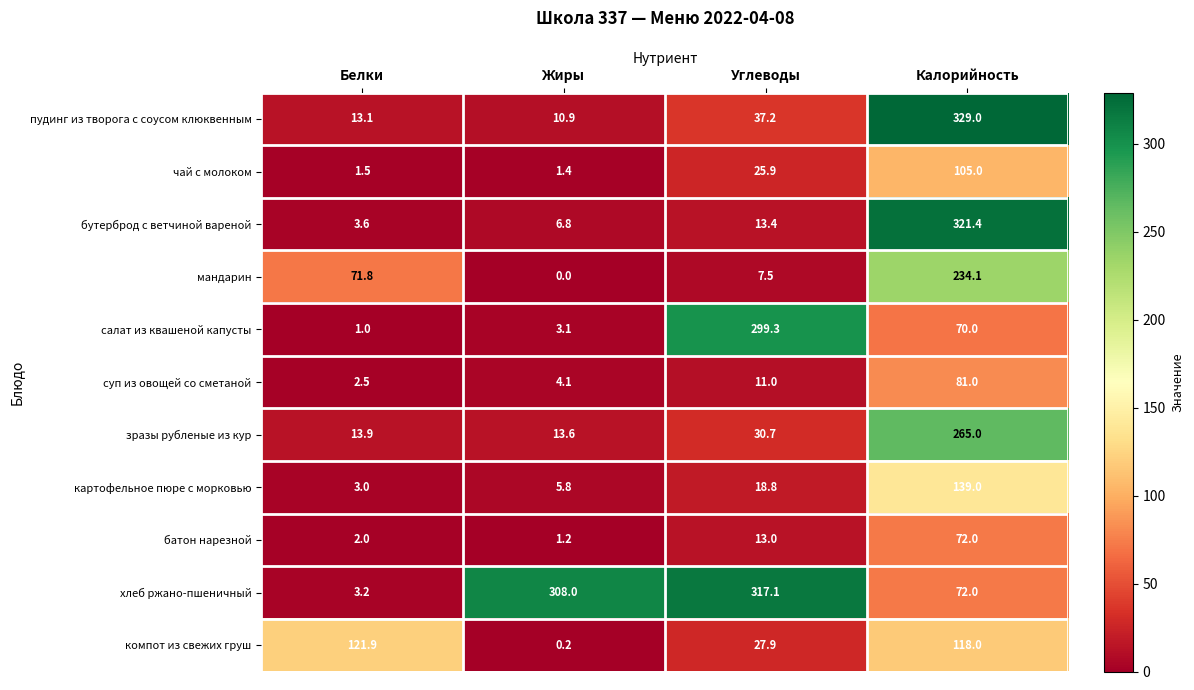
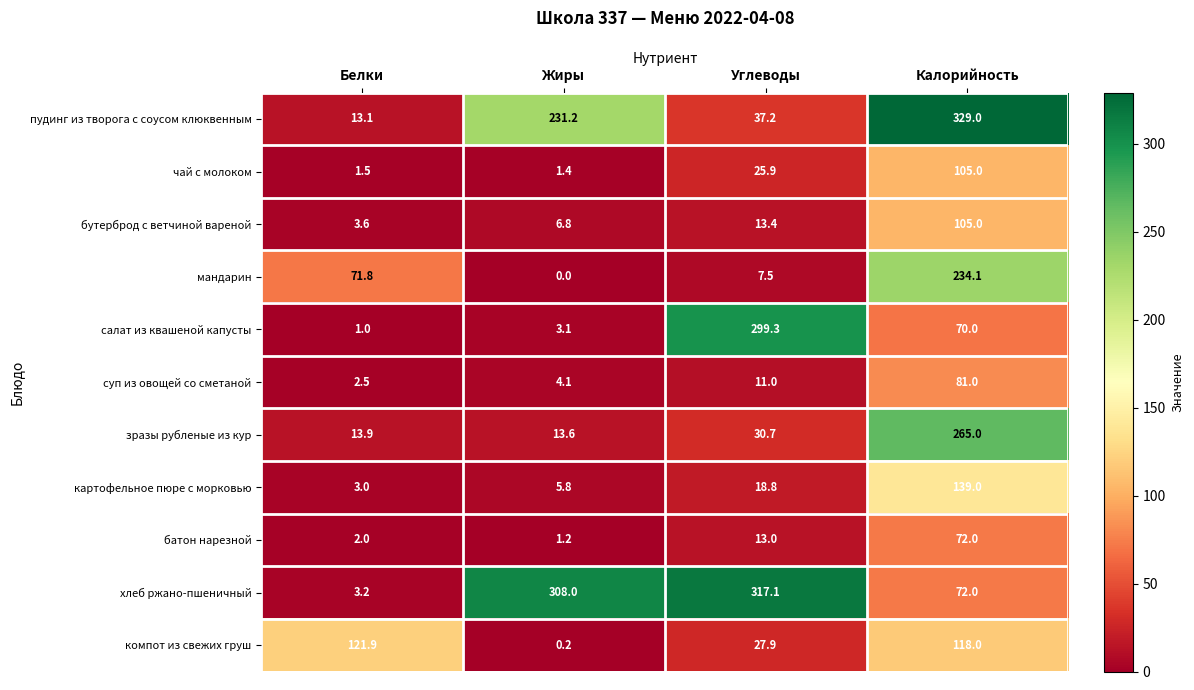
пудинг из творога с соусом клюквенным, Жиры: 10.9 -> 231.2
бутерброд с ветчиной вареной, Калорийность: 321.4 -> 105.0
